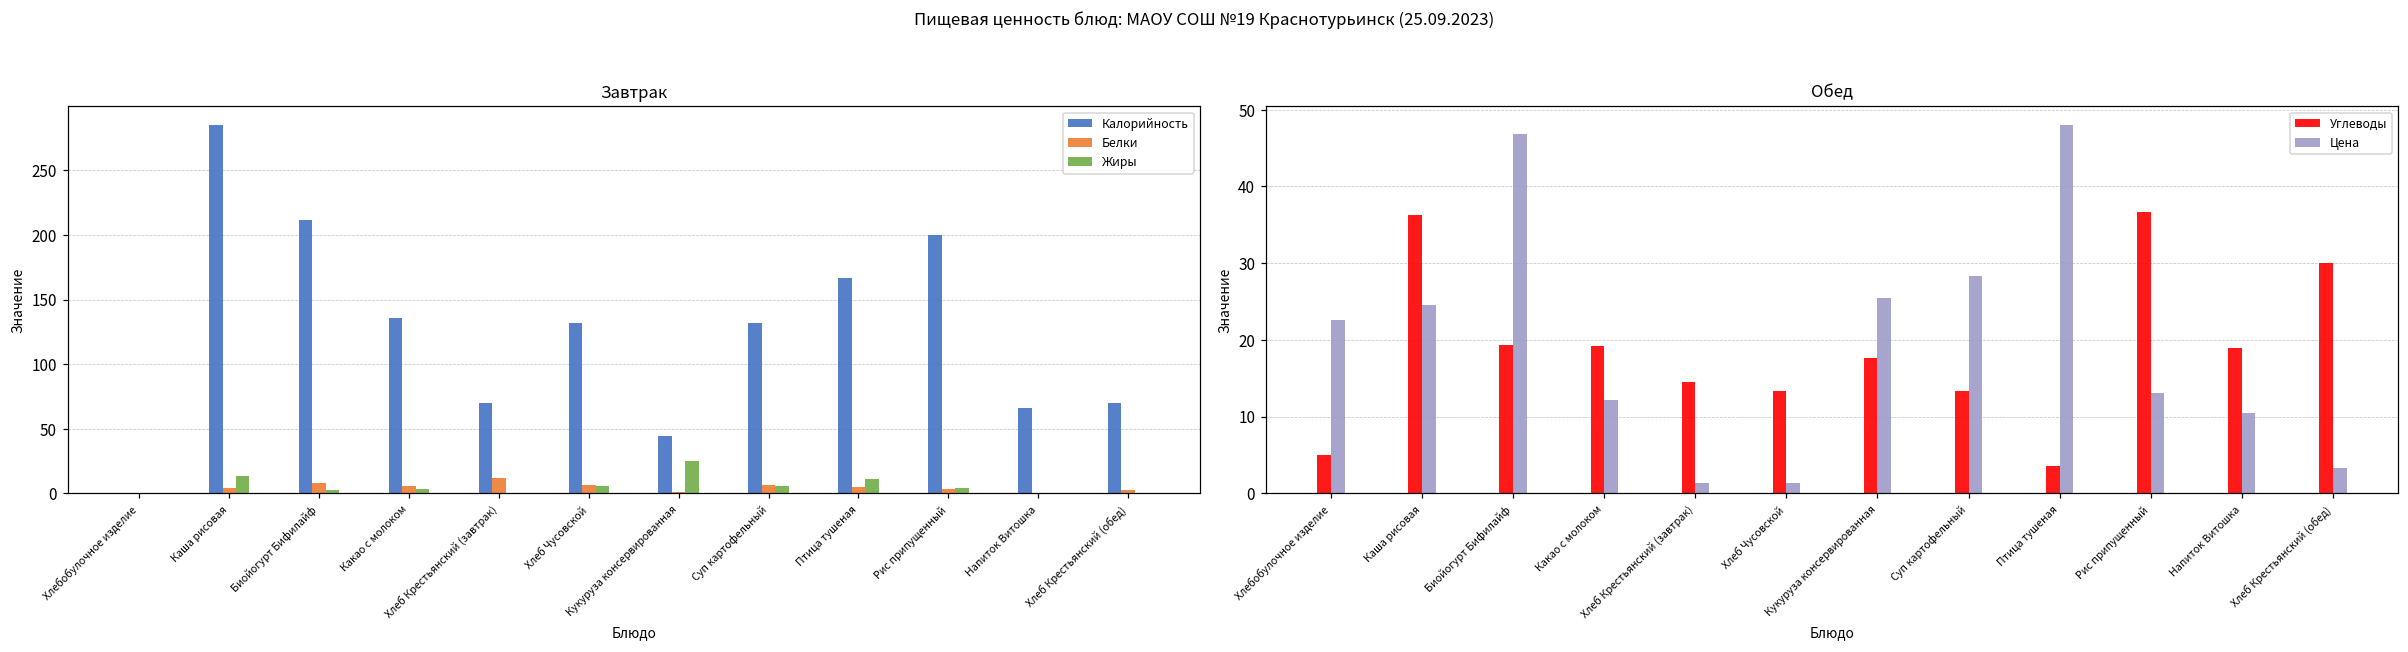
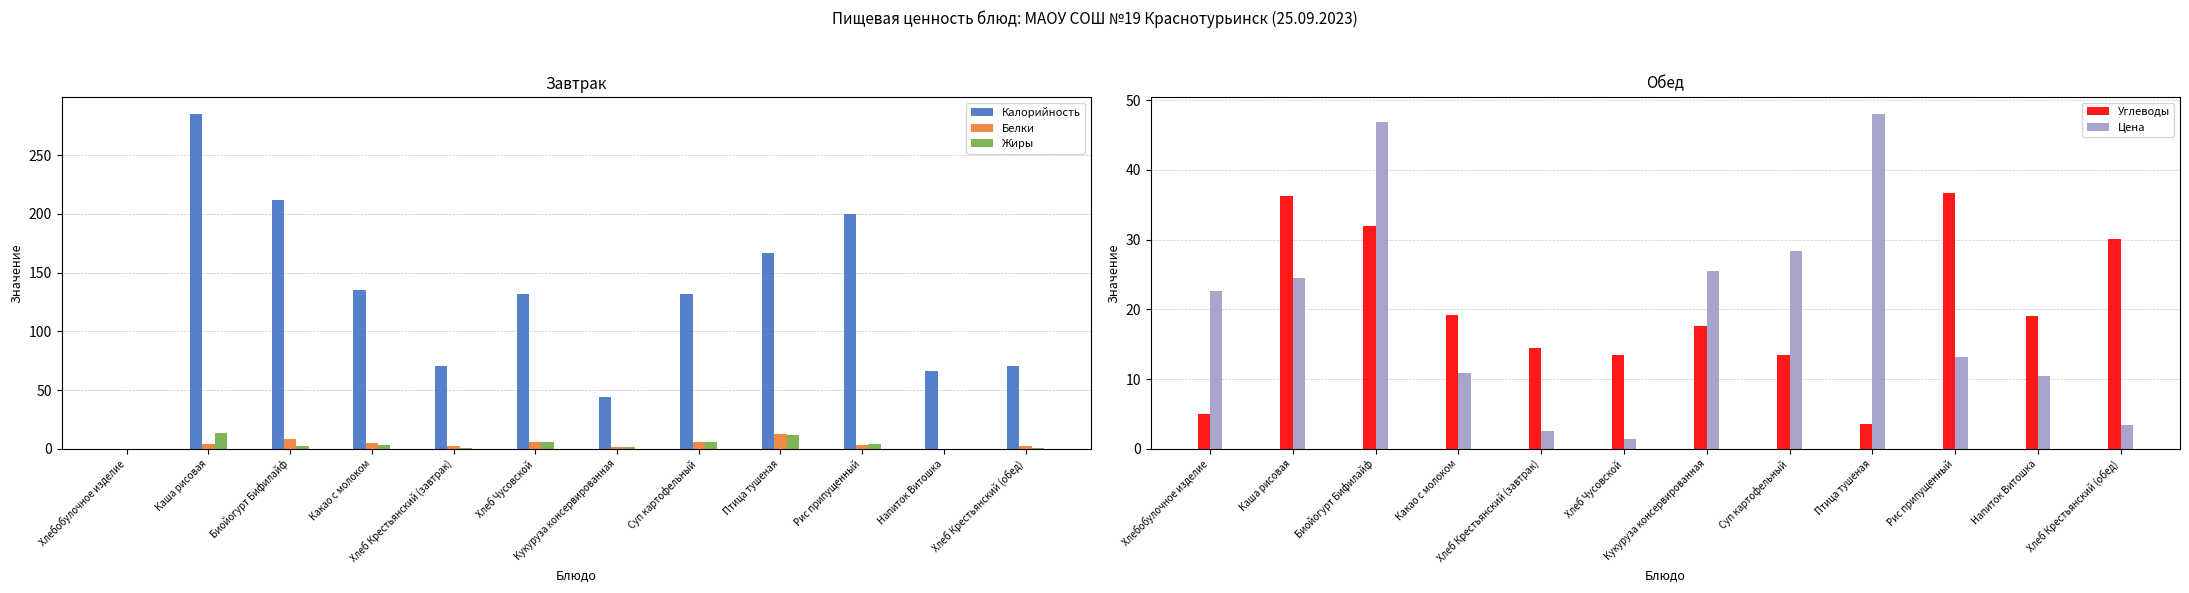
Завтрак, Белки, Хлеб Крестьянский (завтрак): 12 -> 2
Завтрак, Жиры, Кукуруза консервированная: 25 -> 2
Завтрак, Белки, Птица тушеная: 5 -> 12
Обед, Углеводы, Биойогурт Бифилайф: 19 -> 32
Обед, Цена, Какао с молоком: 12 -> 11
Обед, Цена, Хлеб Крестьянский (завтрак): 1 -> 3
